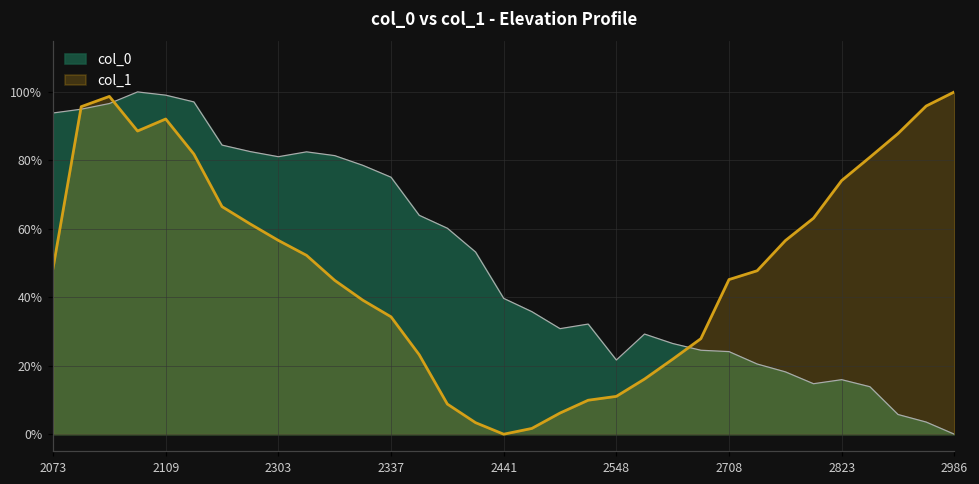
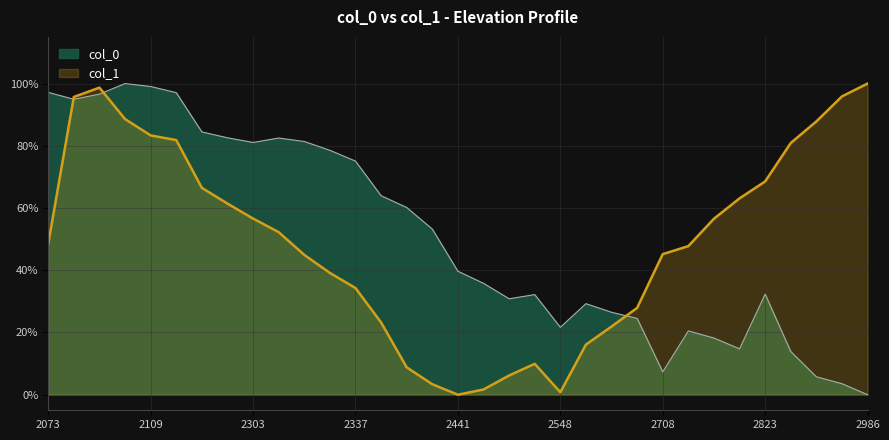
col_0, 2073: 94% -> 97%
col_1, 2109: 92% -> 83%
col_1, 2548: 11% -> 1%
col_0, 2708: 24% -> 7%
col_0, 2823: 16% -> 32%
col_1, 2823: 74% -> 69%
